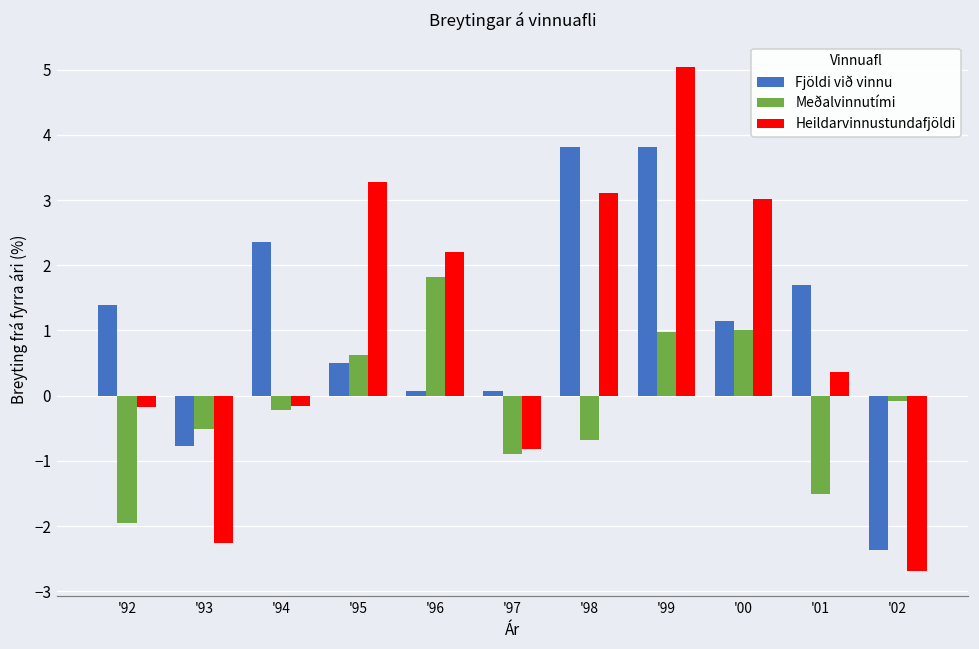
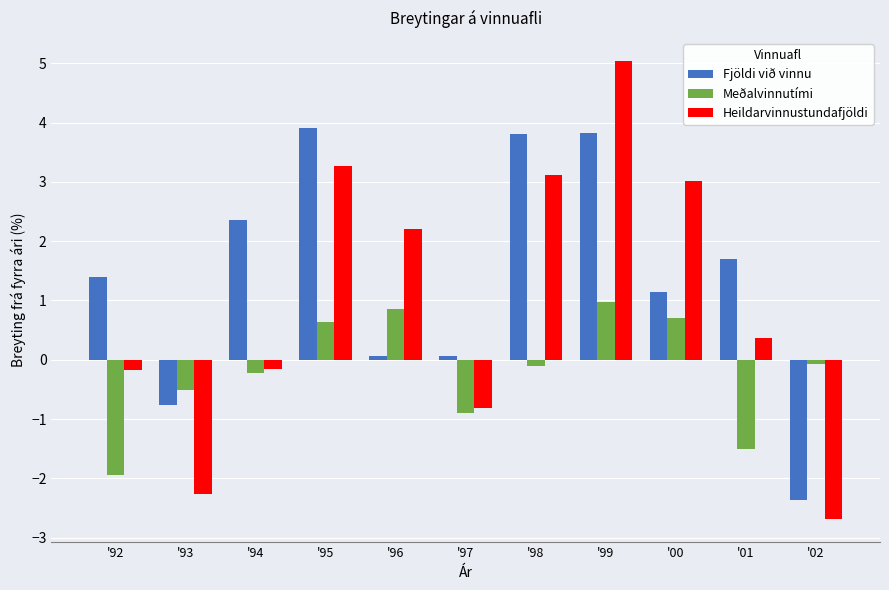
Fjöldi við vinnu, '95: 0.5 -> 3.9
Meðalvinnutími, '96: 1.8 -> 0.9
Meðalvinnutími, '98: -0.7 -> -0.1
Meðalvinnutími, '00: 1.0 -> 0.7
